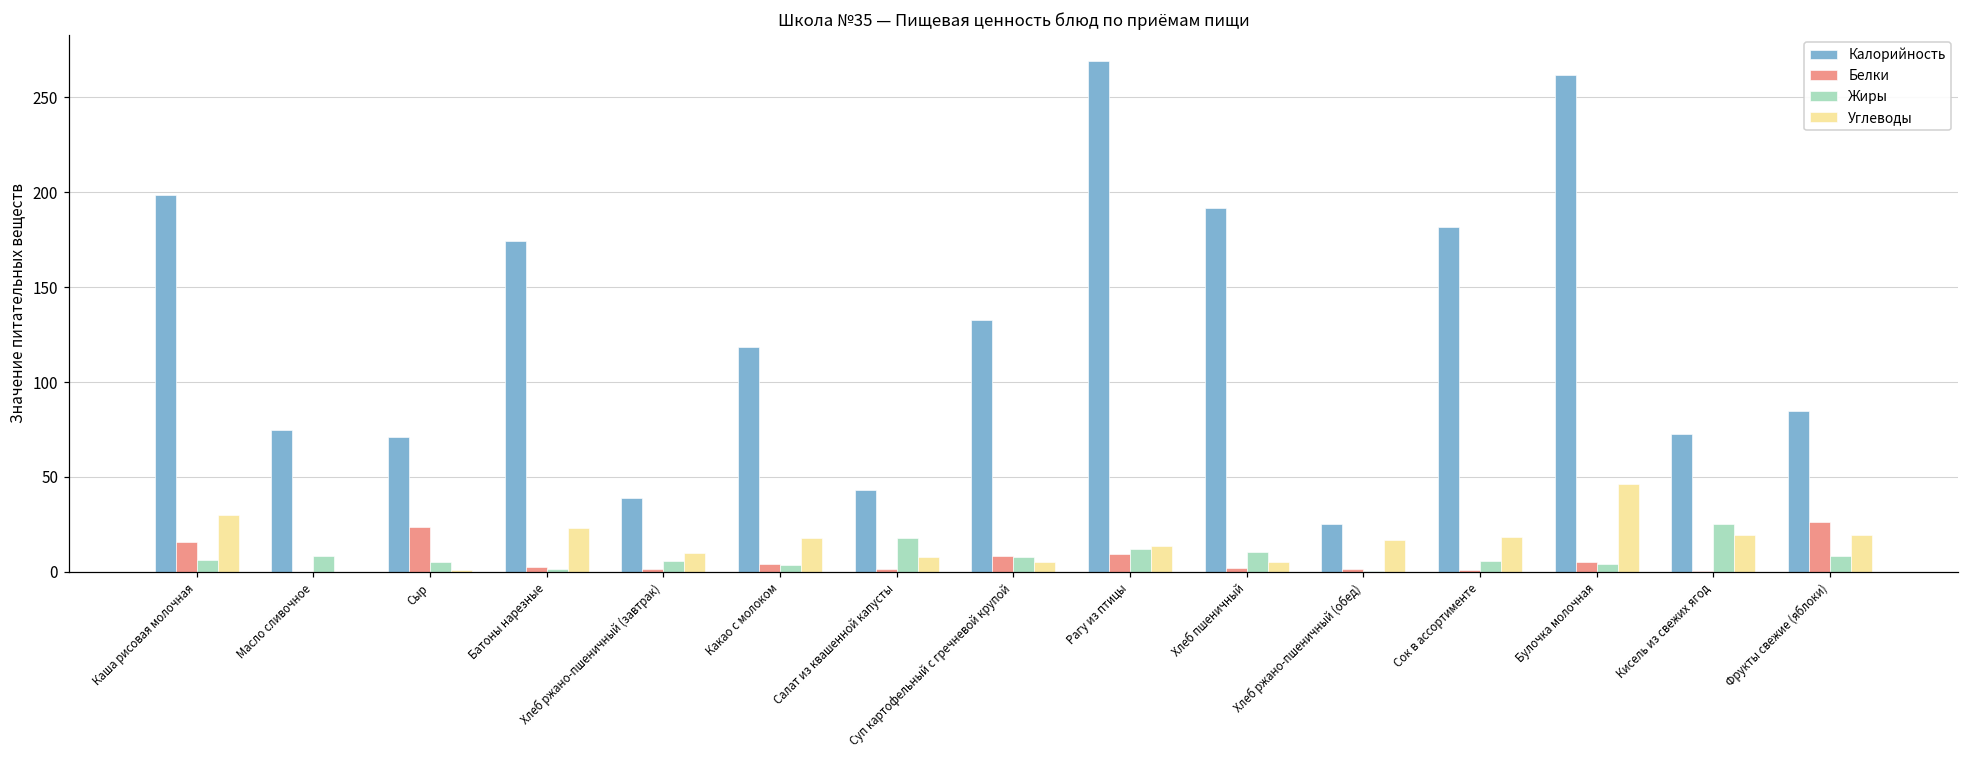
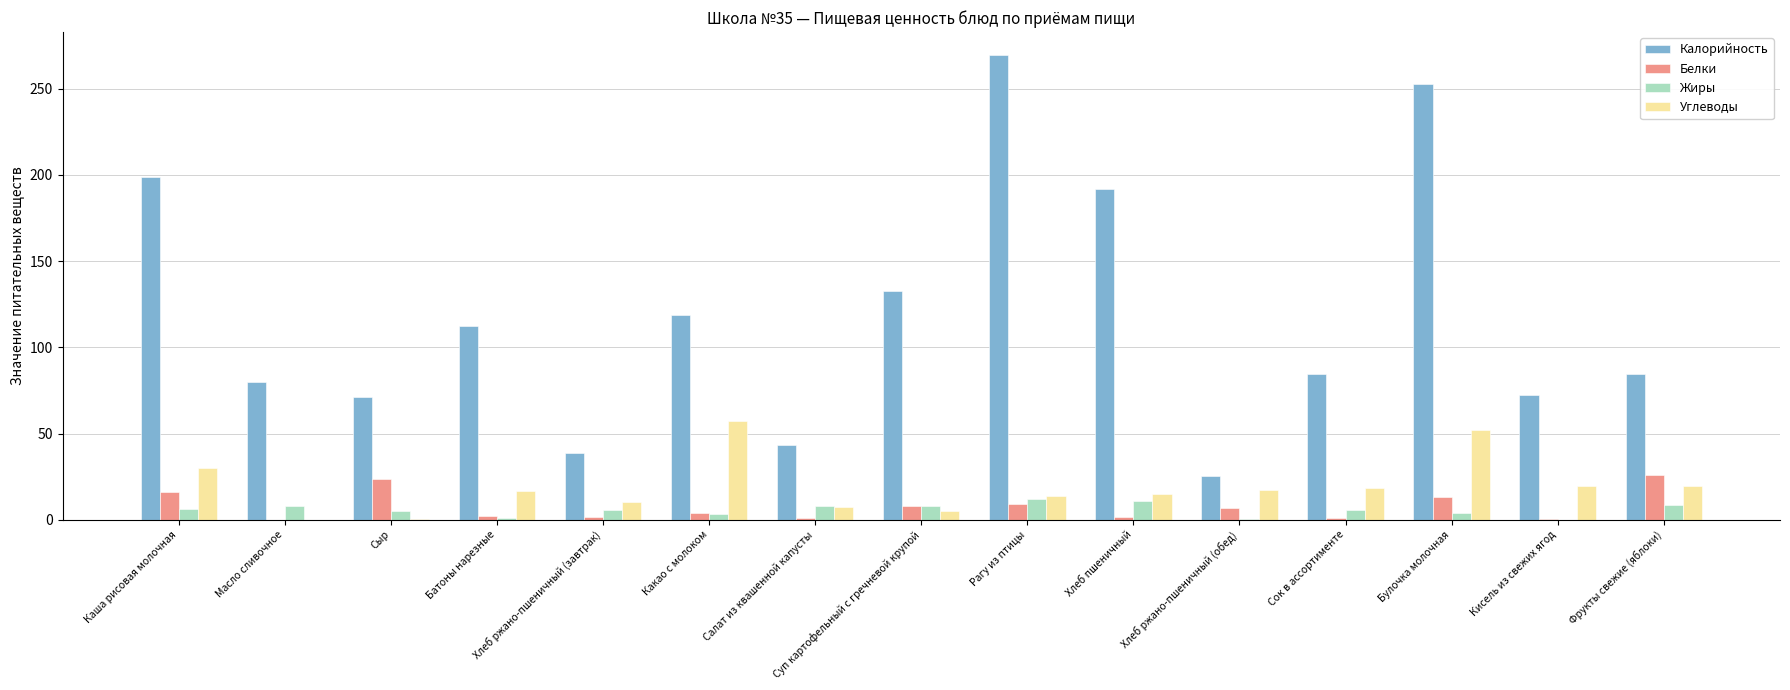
Калорийность, Масло сливочное: 75 -> 80
Калорийность, Батоны нарезные: 175 -> 112
Углеводы, Батоны нарезные: 23 -> 16
Углеводы, Какао с молоком: 18 -> 57
Жиры, Салат из квашенной капусты: 18 -> 8
Углеводы, Хлеб пшеничный: 5 -> 15
Белки, Хлеб ржано-пшеничный (обед): 1 -> 7
Калорийность, Сок в ассортименте: 182 -> 84
Калорийность, Булочка молочная: 262 -> 252
Белки, Булочка молочная: 5 -> 13
Углеводы, Булочка молочная: 46 -> 52
Жиры, Кисель из свежих ягод: 25 -> 0
